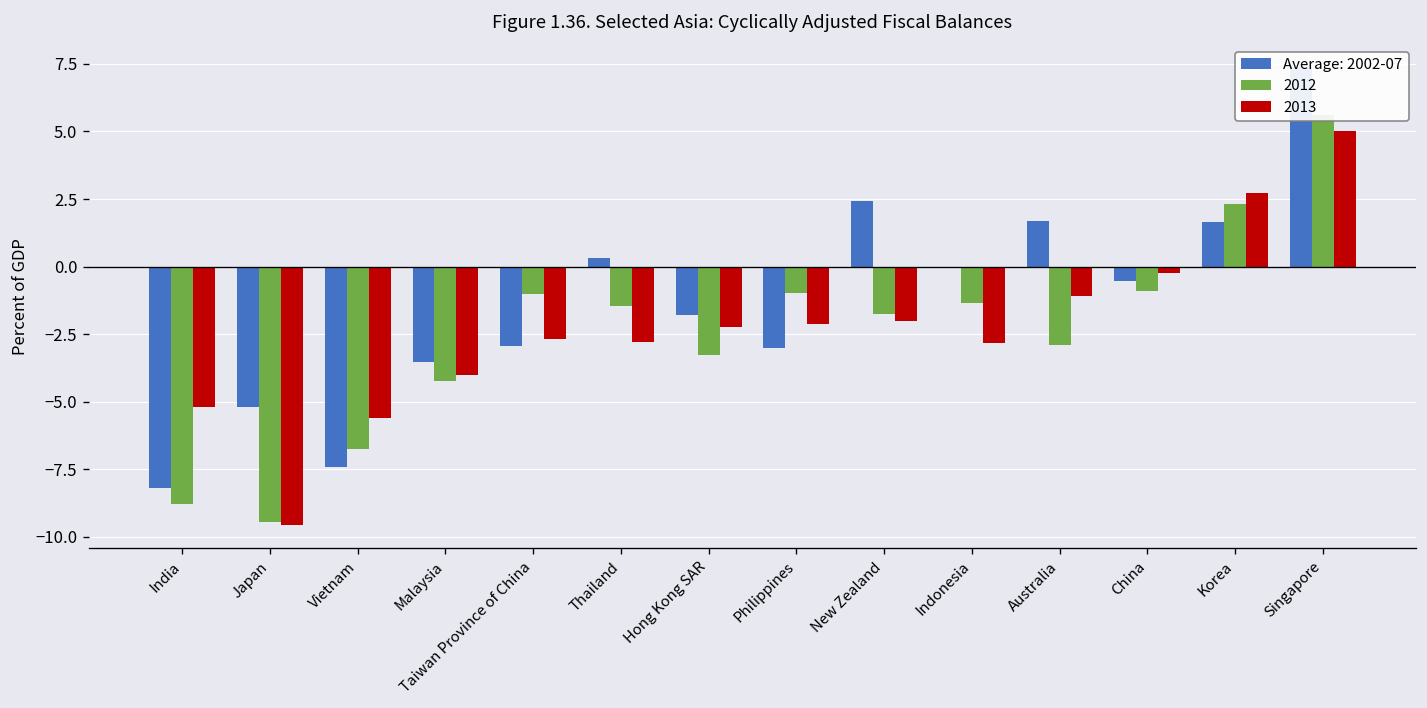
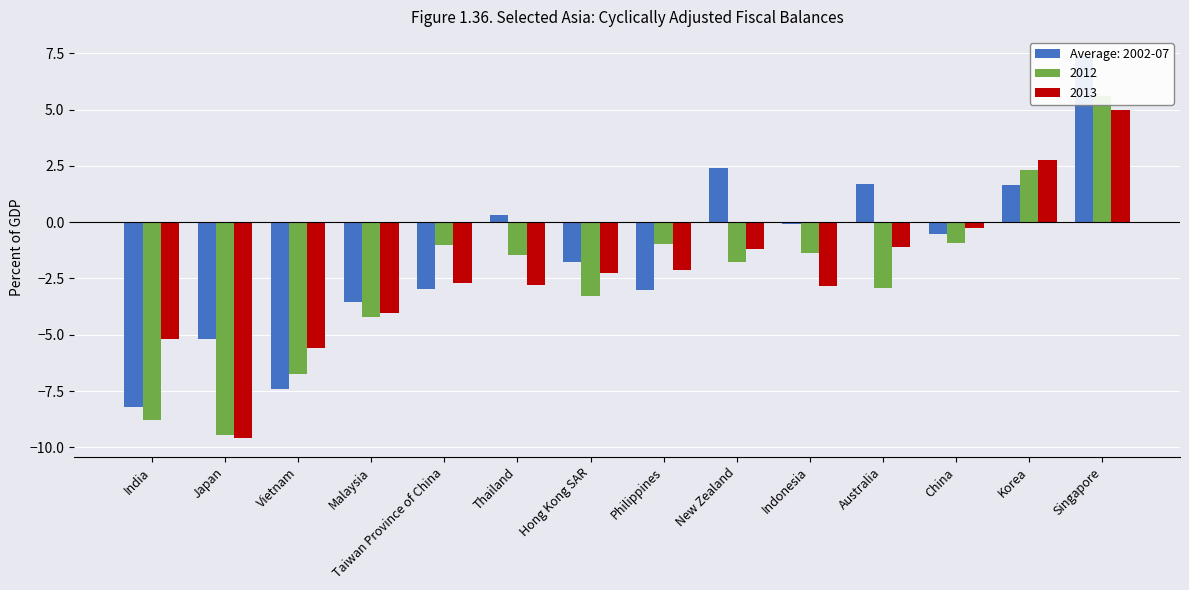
2013, New Zealand: -2.0 -> -1.2
